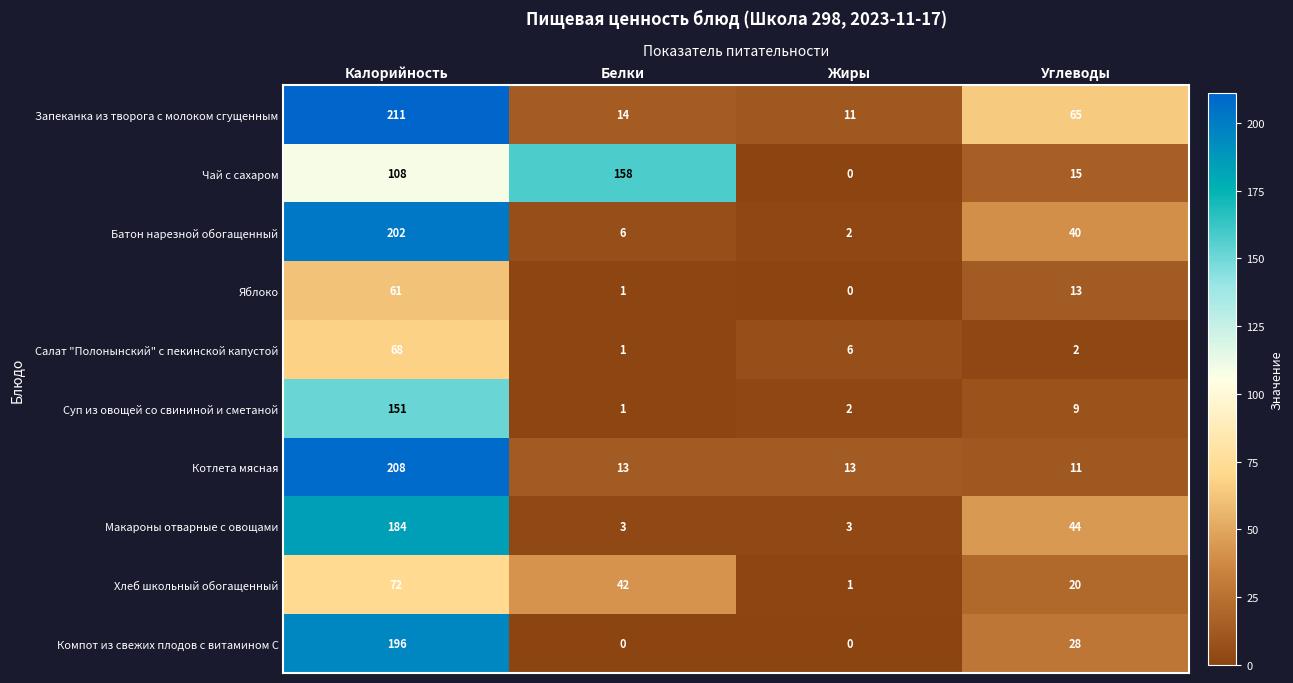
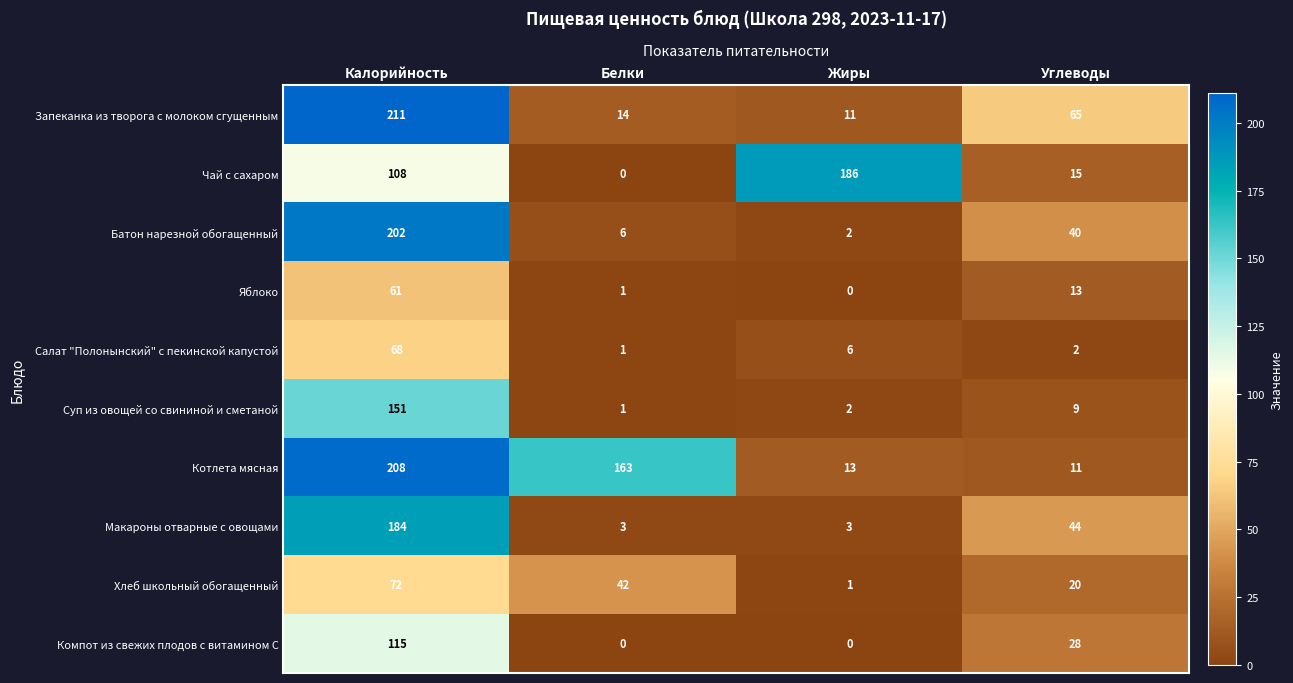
Чай с сахаром, Белки: 158 -> 0
Чай с сахаром, Жиры: 0 -> 186
Котлета мясная, Белки: 13 -> 163
Компот из свежих плодов с витамином С, Калорийность: 196 -> 115
